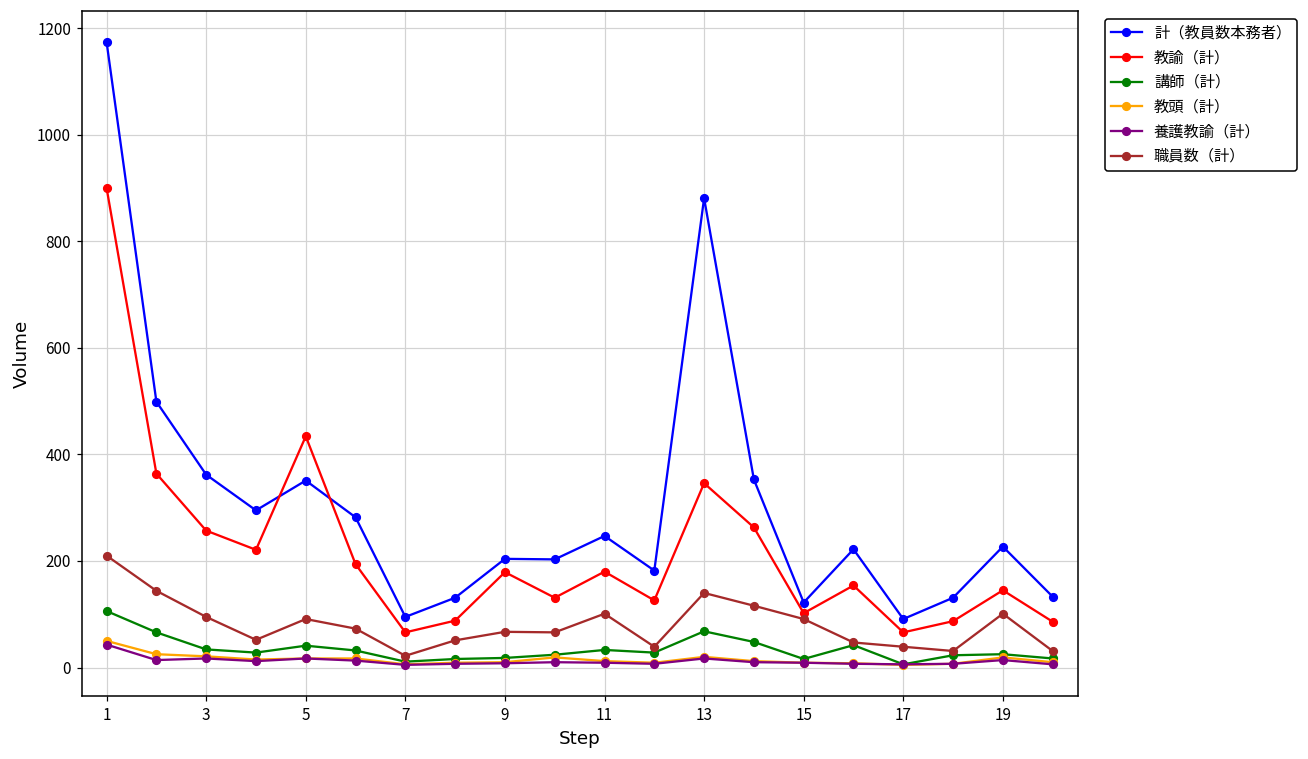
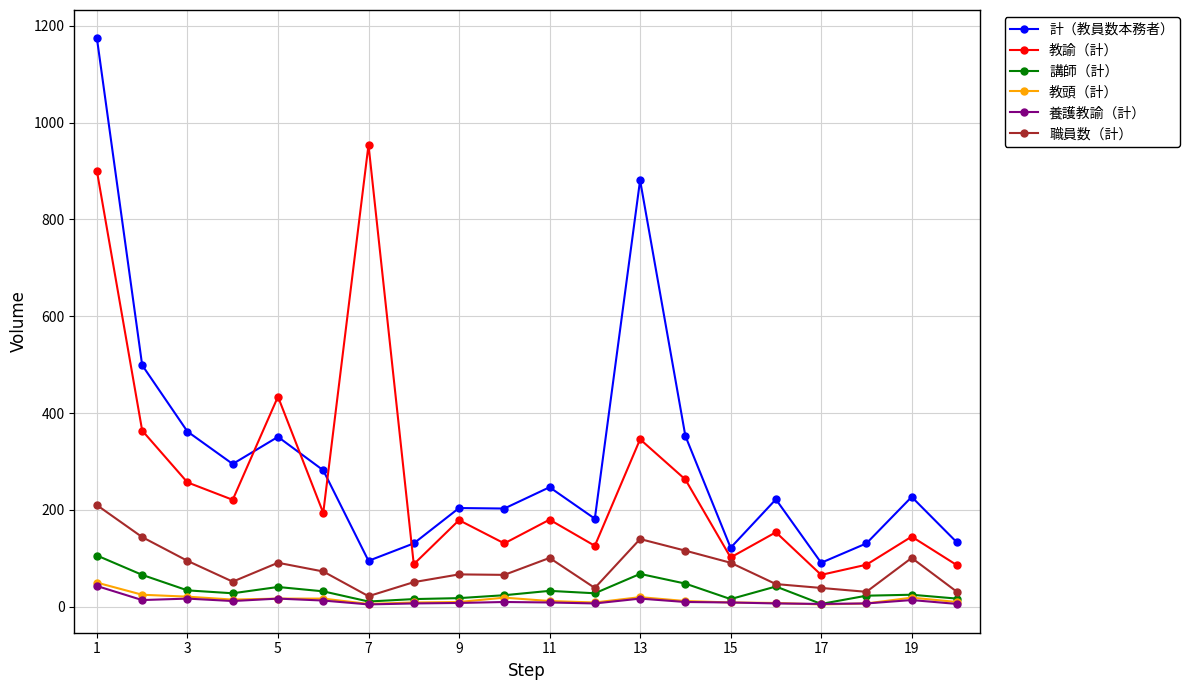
教諭（計）, 7: 70 -> 950
